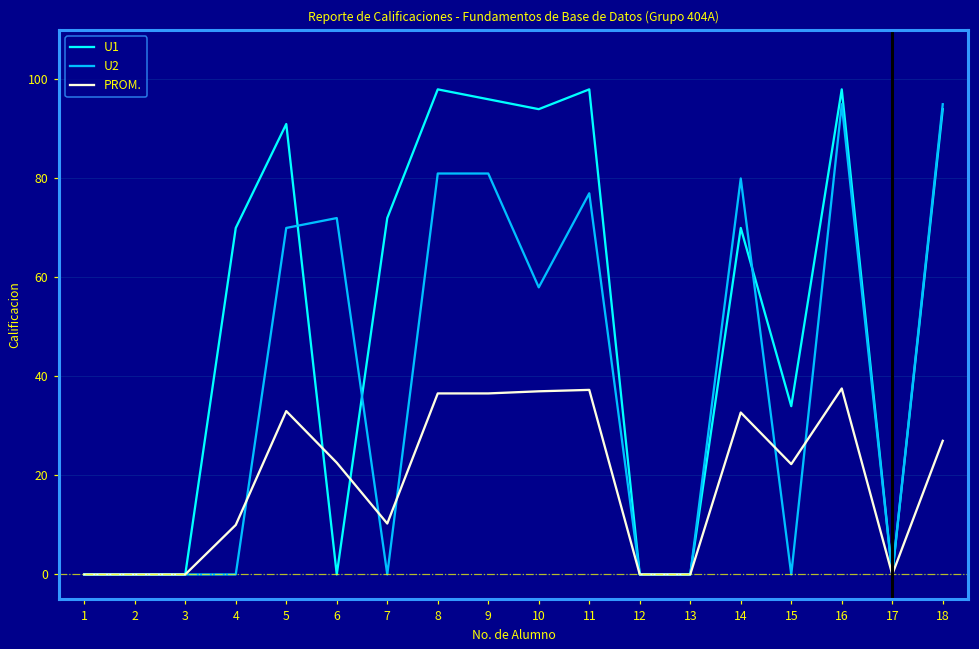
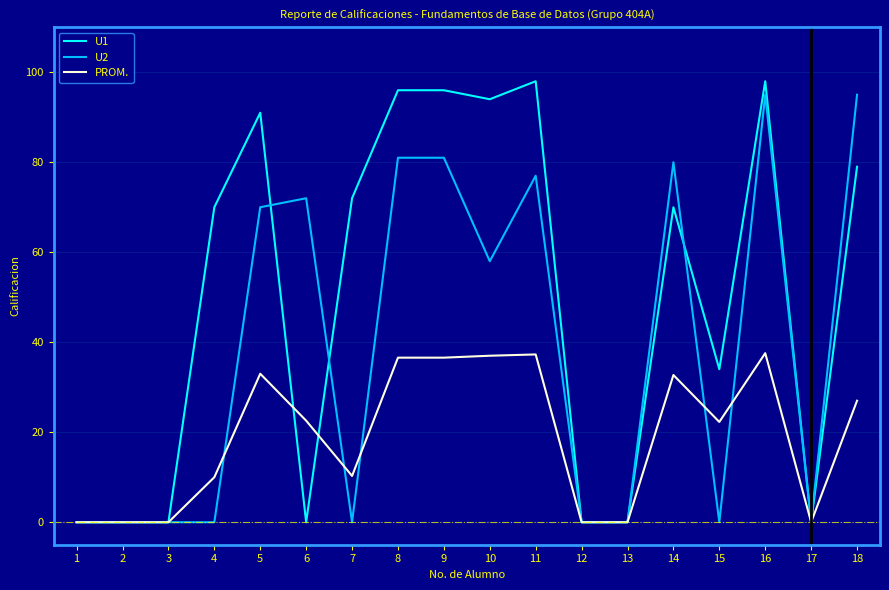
U1, 8: 98 -> 96
U1, 18: 94 -> 79
